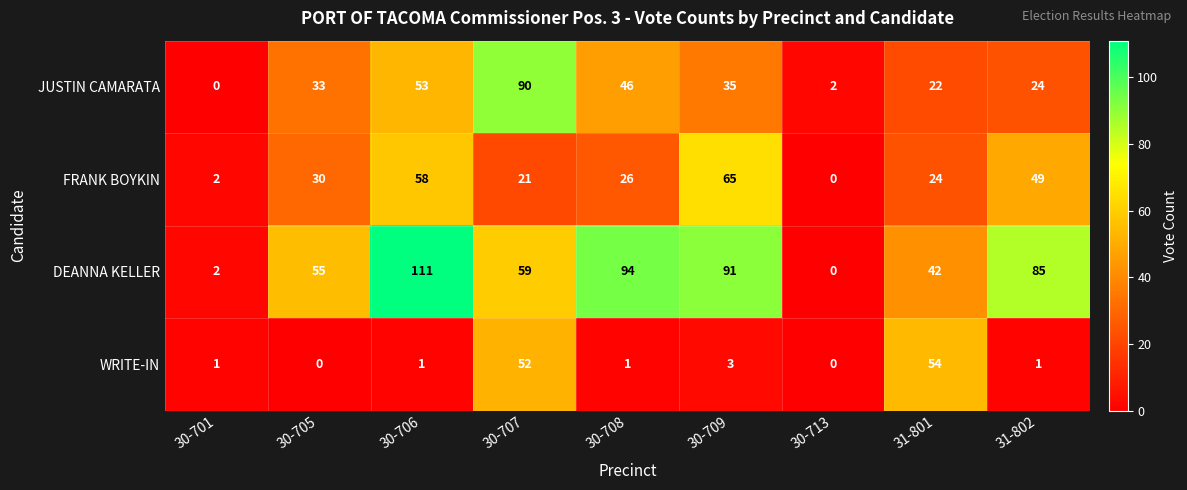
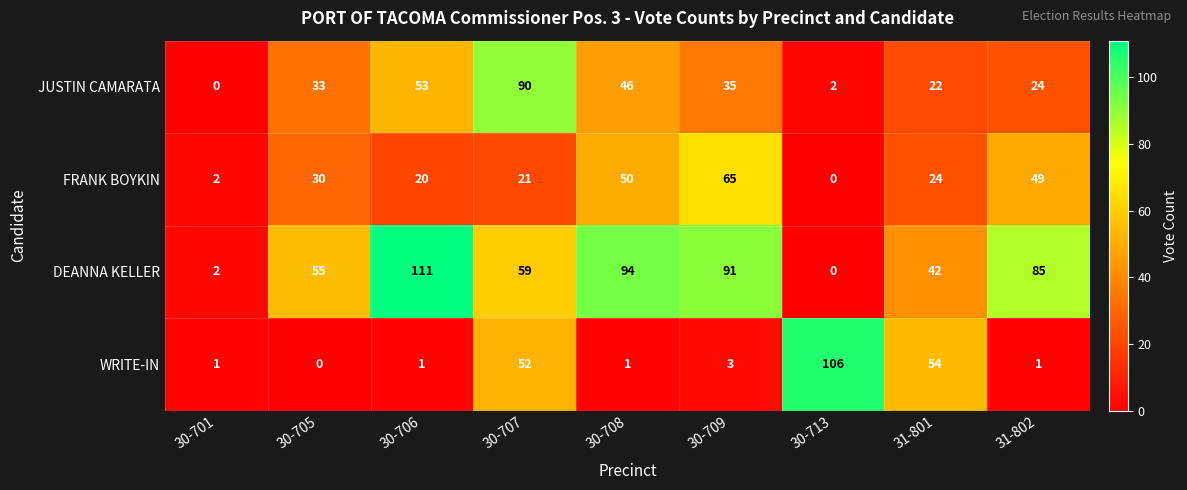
FRANK BOYKIN, 30-706: 58 -> 20
FRANK BOYKIN, 30-708: 26 -> 50
WRITE-IN, 30-713: 0 -> 106
